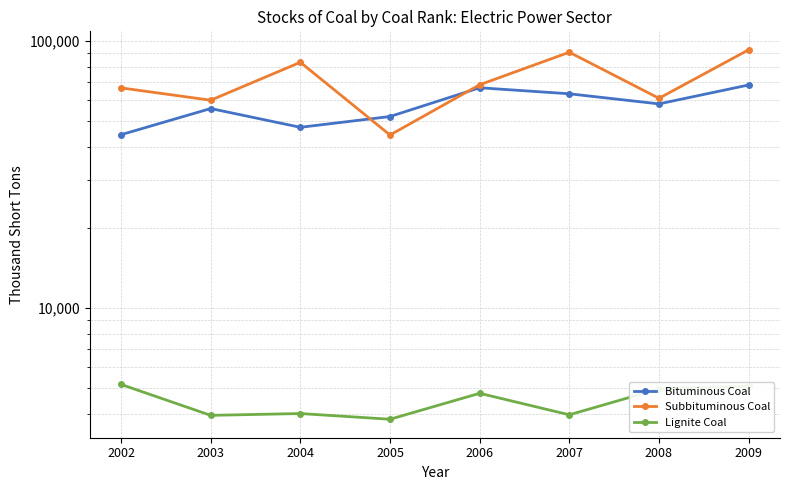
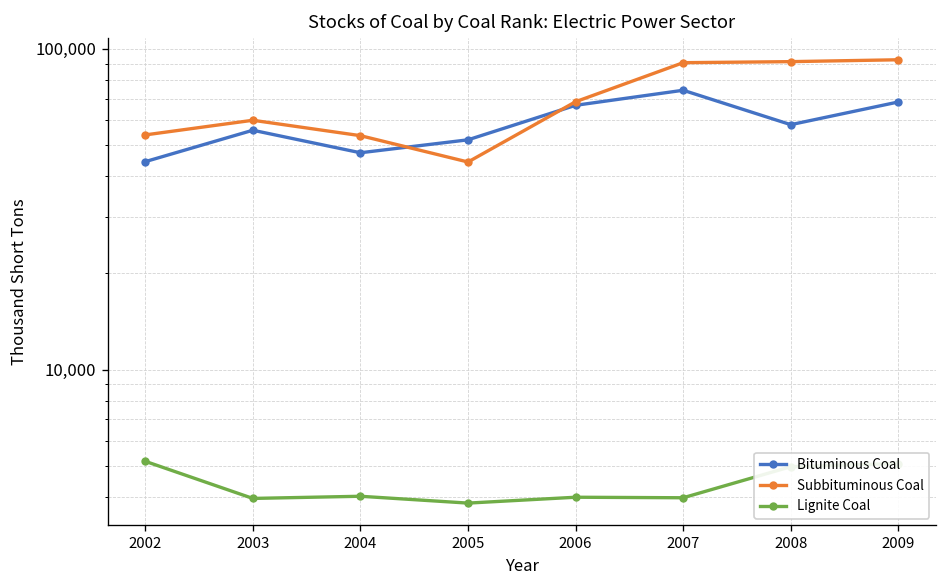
Subbituminous Coal, 2002: 67,000 -> 54,000
Subbituminous Coal, 2004: 83,000 -> 54,000
Lignite Coal, 2006: 4,800 -> 4,000
Bituminous Coal, 2007: 63,000 -> 74,000
Subbituminous Coal, 2008: 61,000 -> 91,000
